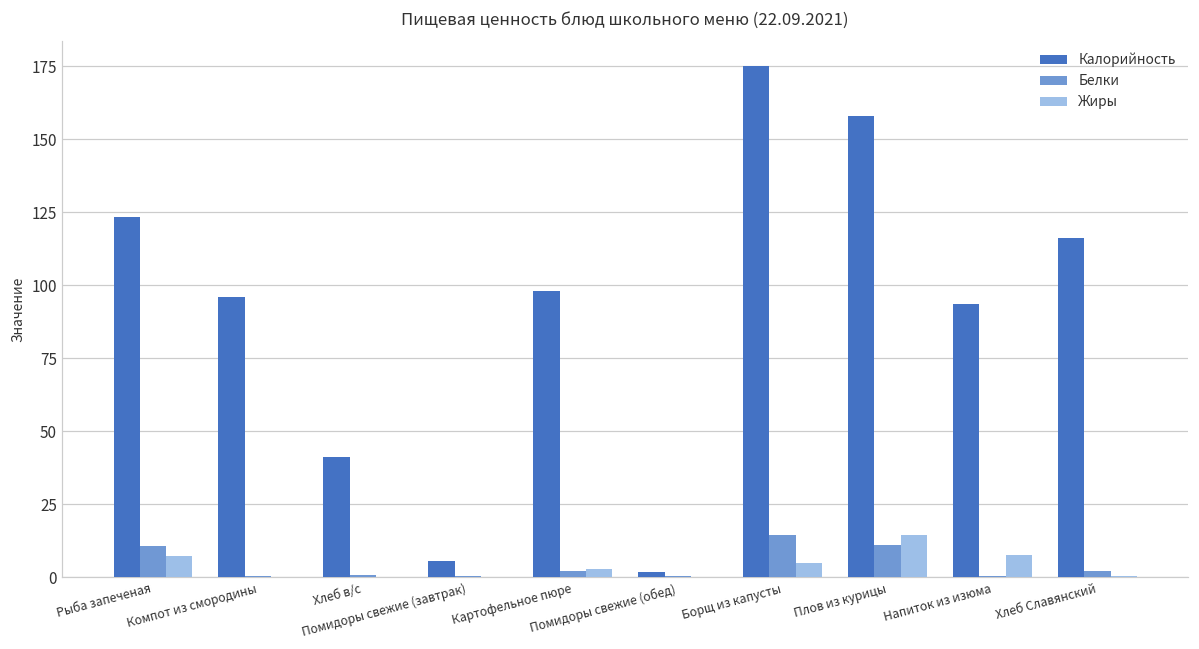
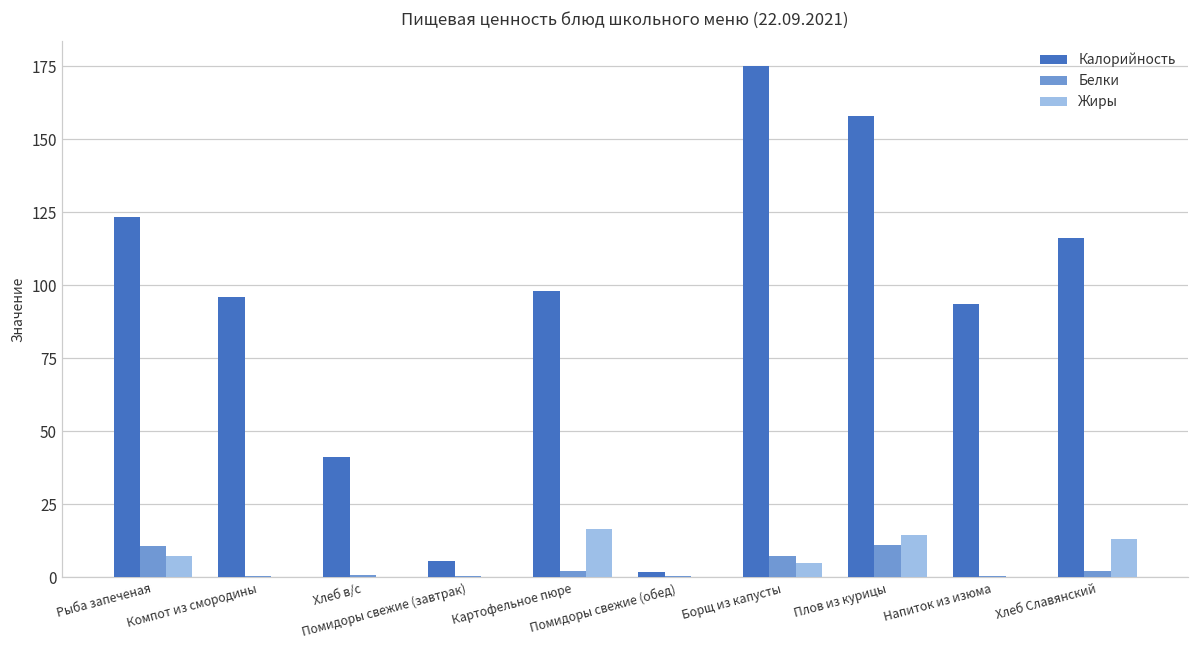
Жиры, Картофельное пюре: 3 -> 17
Белки, Борщ из капусты: 15 -> 7
Жиры, Напиток из изюма: 8 -> 0
Жиры, Хлеб Славянский: 1 -> 13
